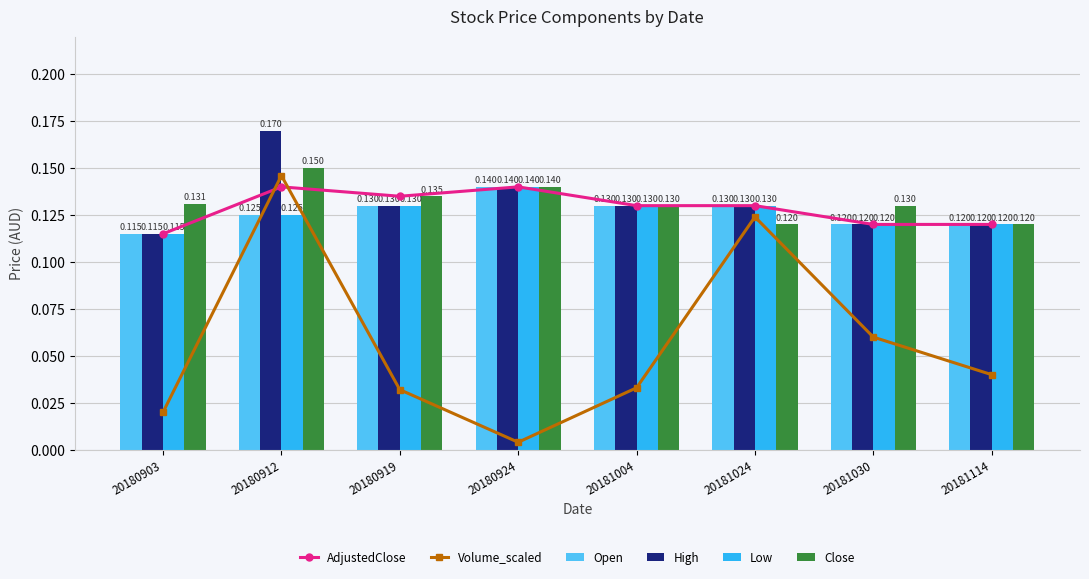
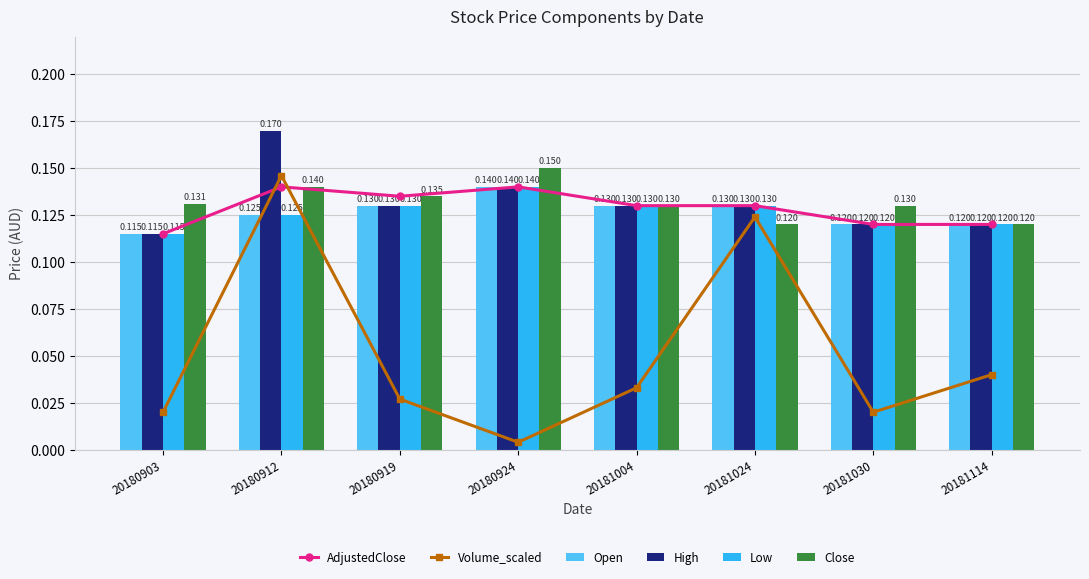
Close, 20180912: 0.150 -> 0.140
Volume_scaled, 20180919: 0.032 -> 0.027
Close, 20180924: 0.140 -> 0.150
Volume_scaled, 20181030: 0.06 -> 0.02
